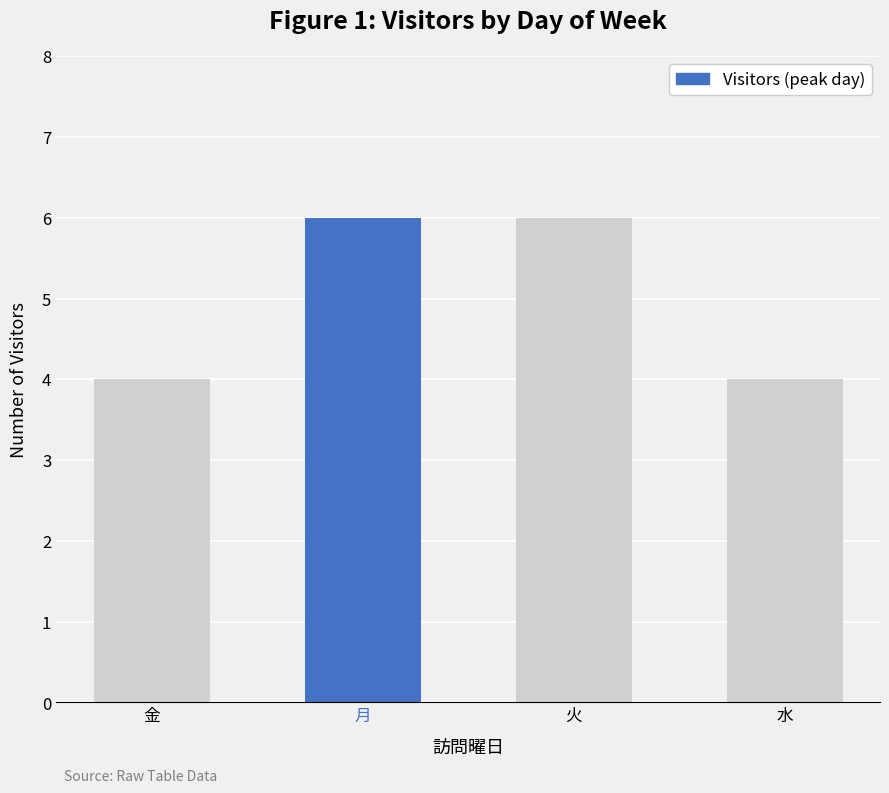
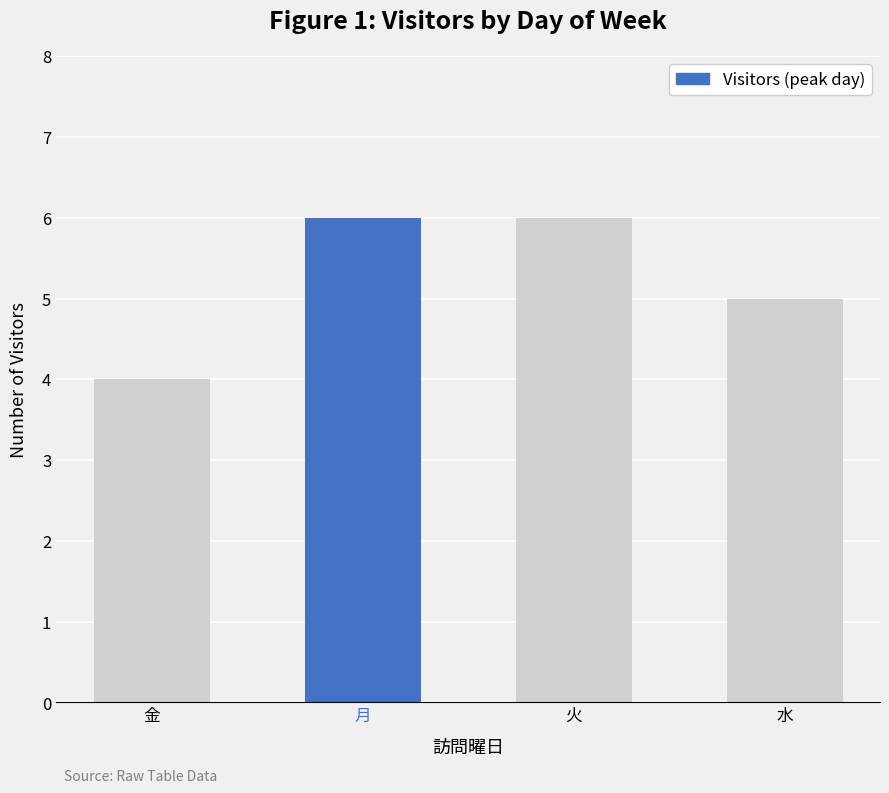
水: 4 -> 5
